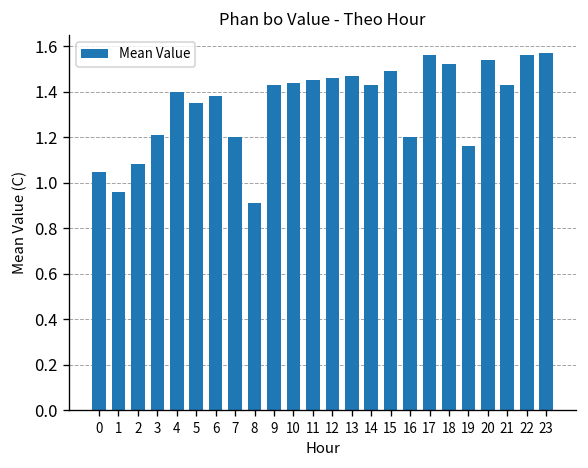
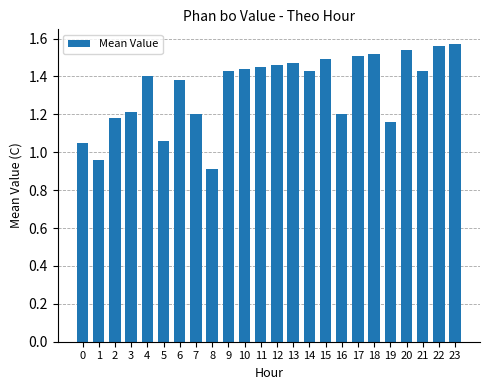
2: 1.08 -> 1.18
5: 1.35 -> 1.06
17: 1.56 -> 1.51
